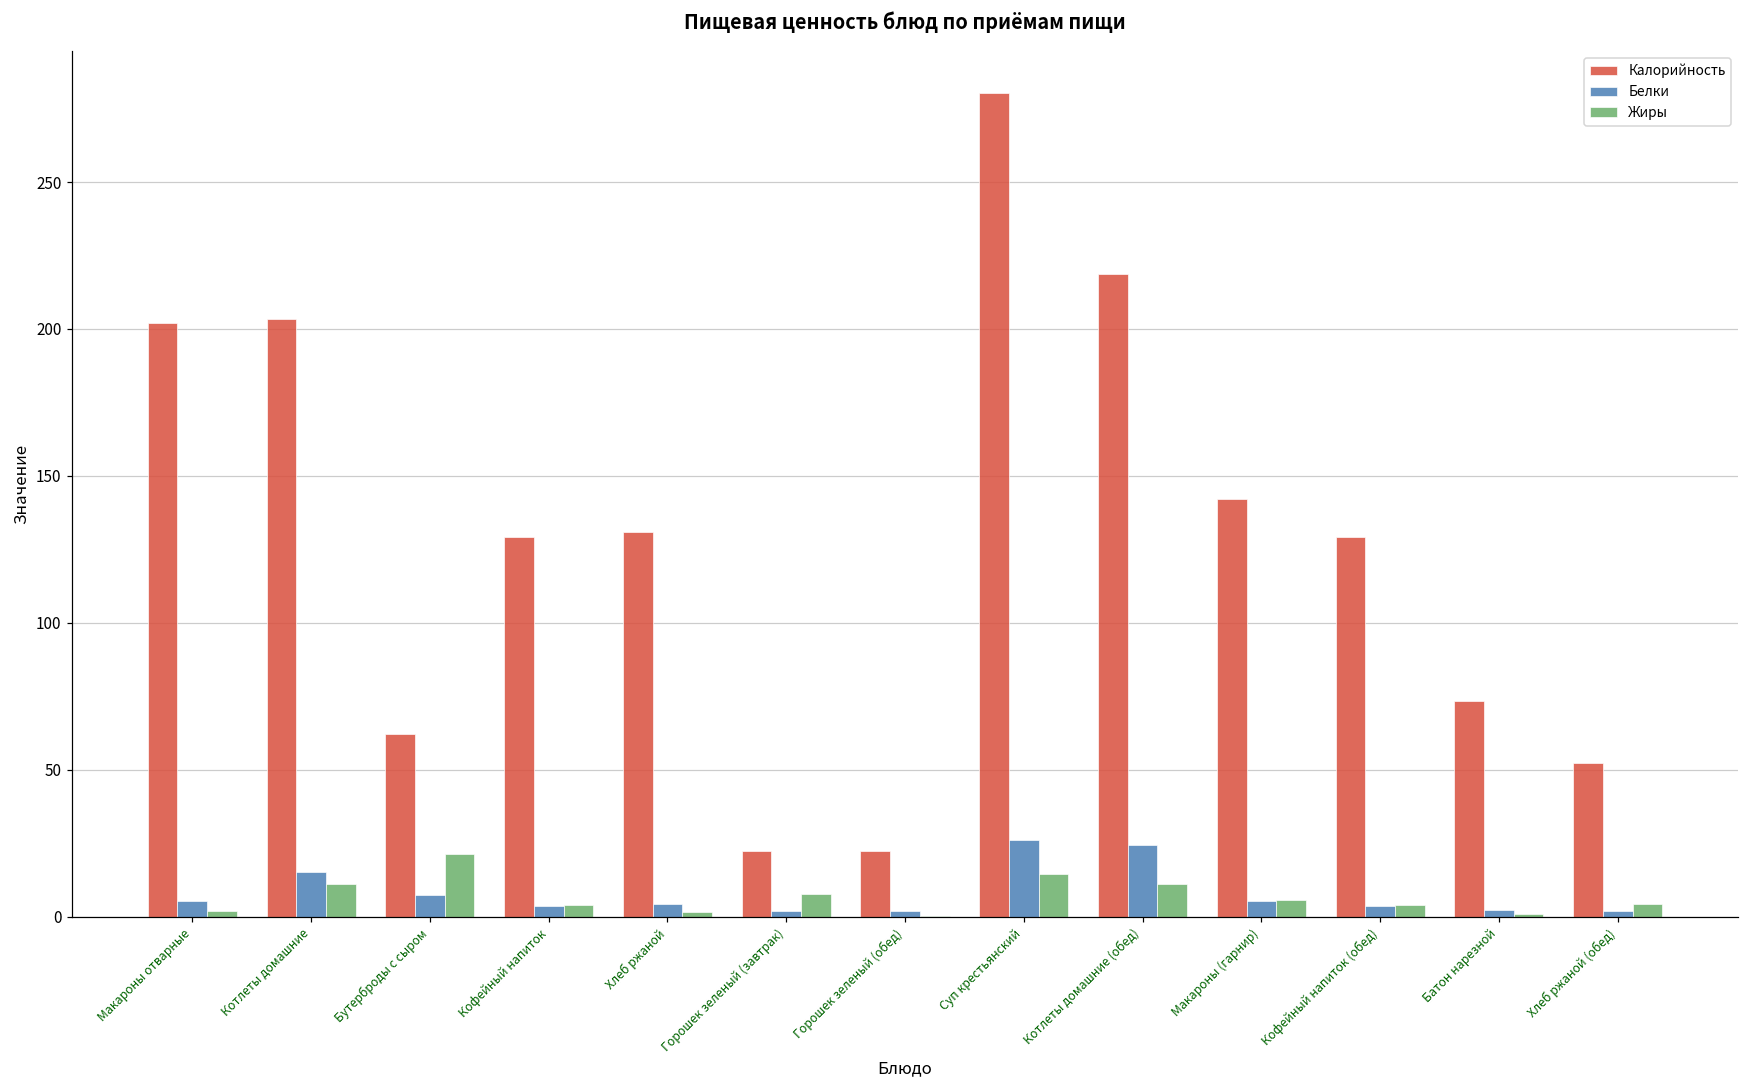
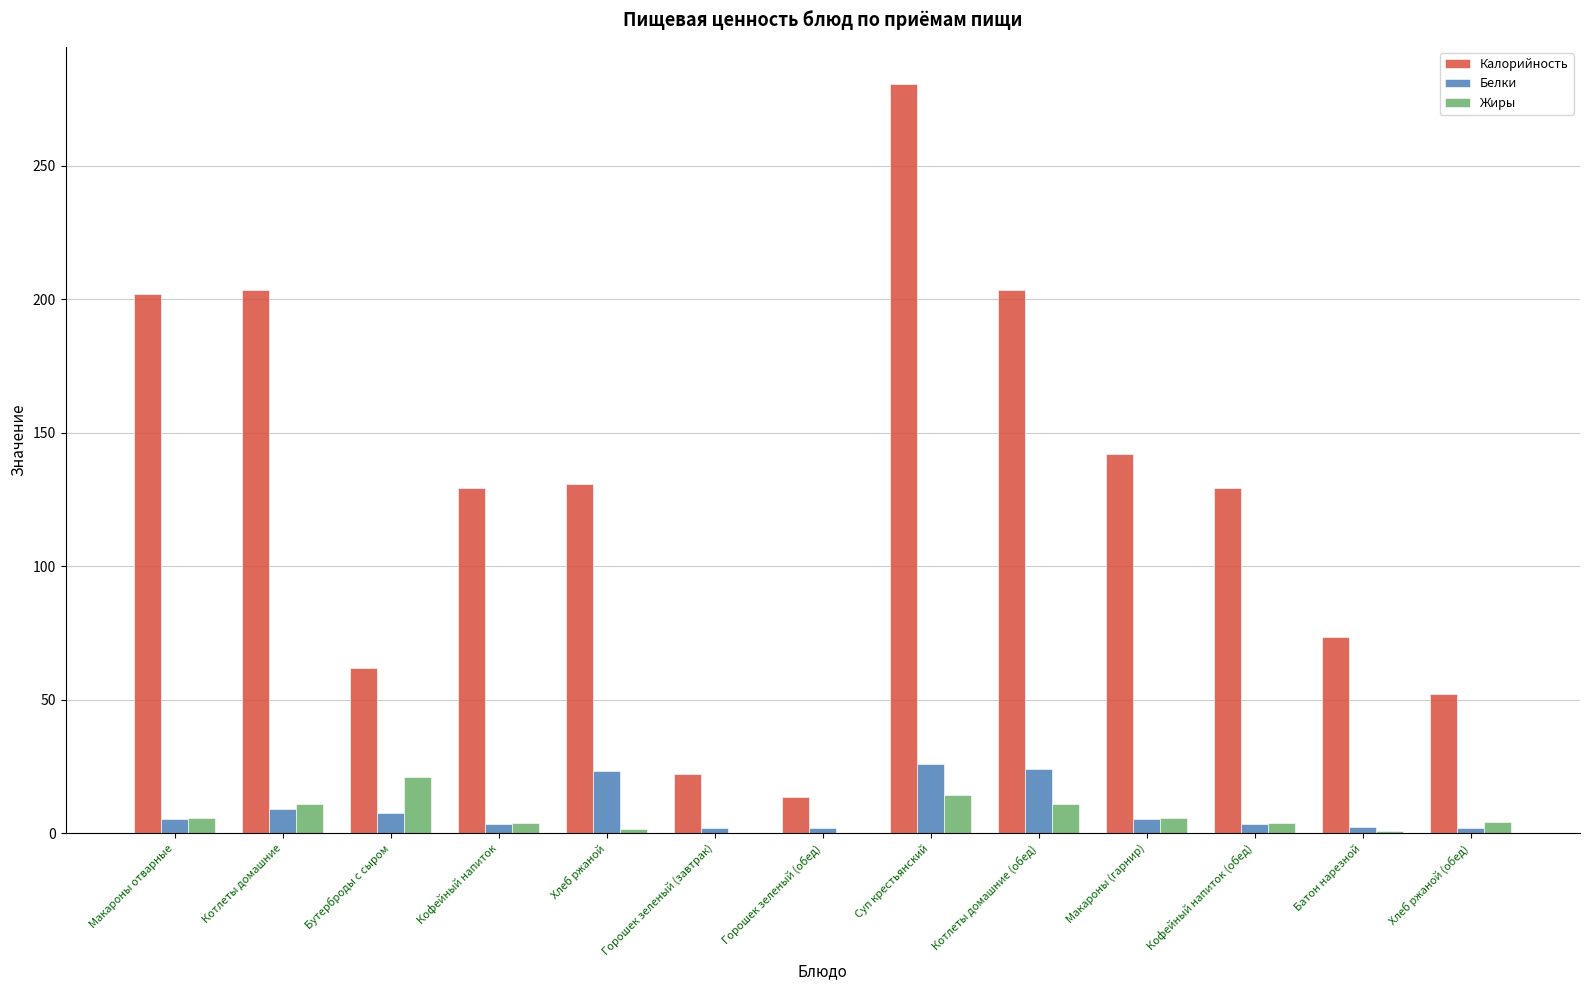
Жиры, Макароны отварные: 2 -> 6
Белки, Котлеты домашние: 15 -> 9
Белки, Хлеб ржаной: 4 -> 23
Жиры, Горошек зеленый (завтрак): 8 -> 0
Калорийность, Горошек зеленый (обед): 22 -> 13
Калорийность, Котлеты домашние (обед): 219 -> 203
